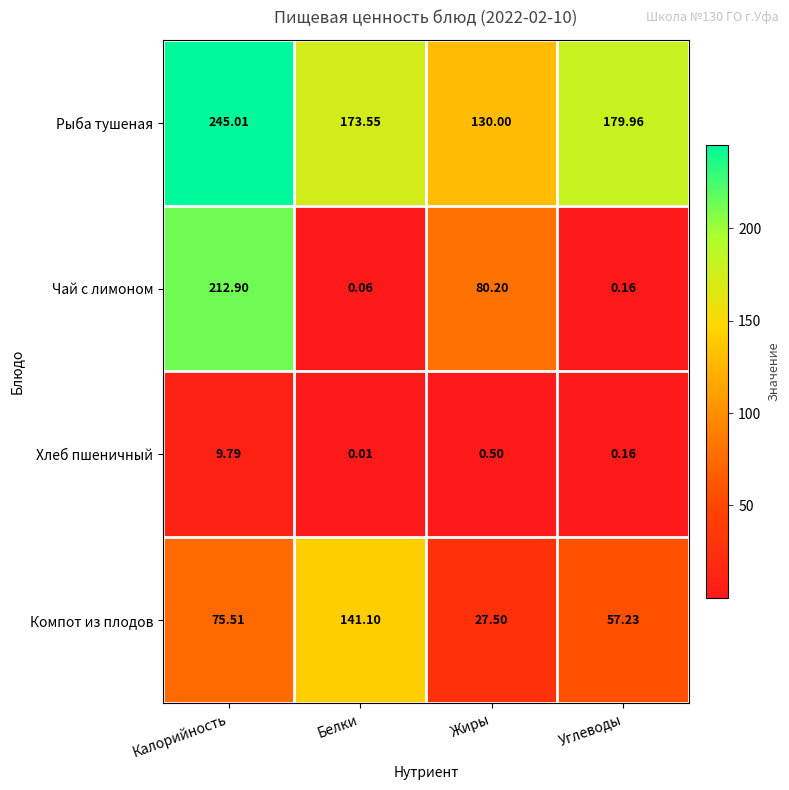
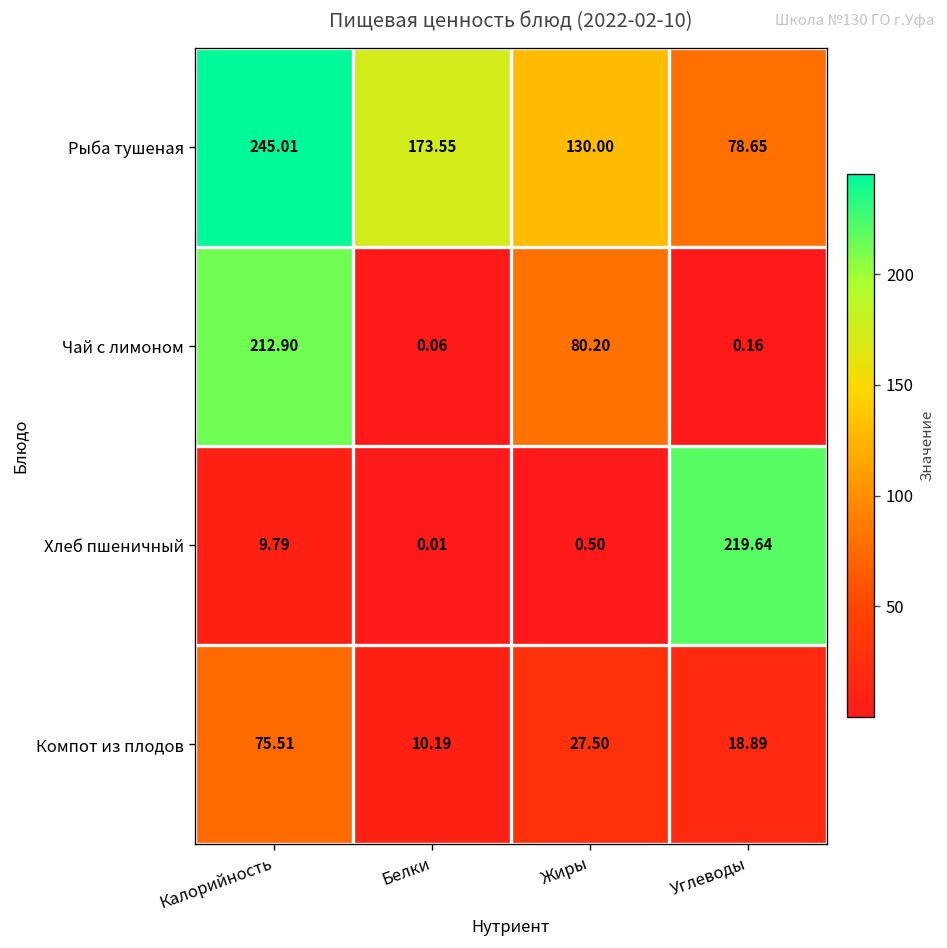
Рыба тушеная, Углеводы: 179.96 -> 78.65
Хлеб пшеничный, Углеводы: 0.16 -> 219.64
Компот из плодов, Белки: 141.10 -> 10.19
Компот из плодов, Углеводы: 57.23 -> 18.89
